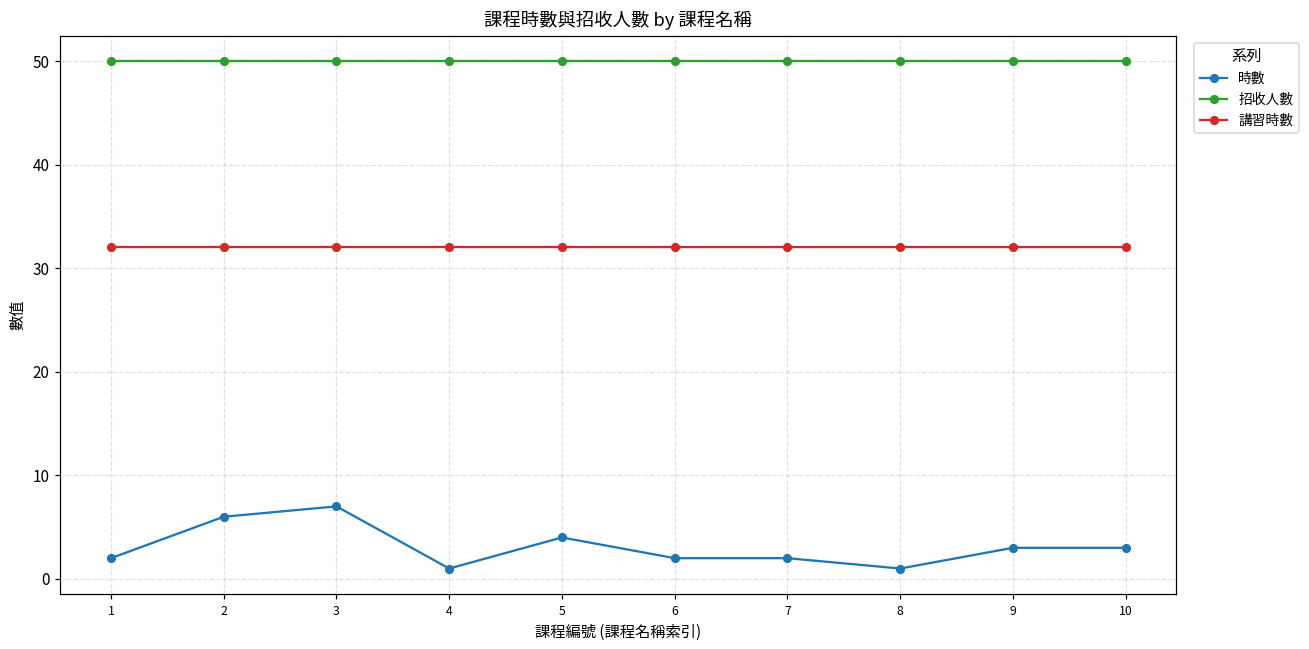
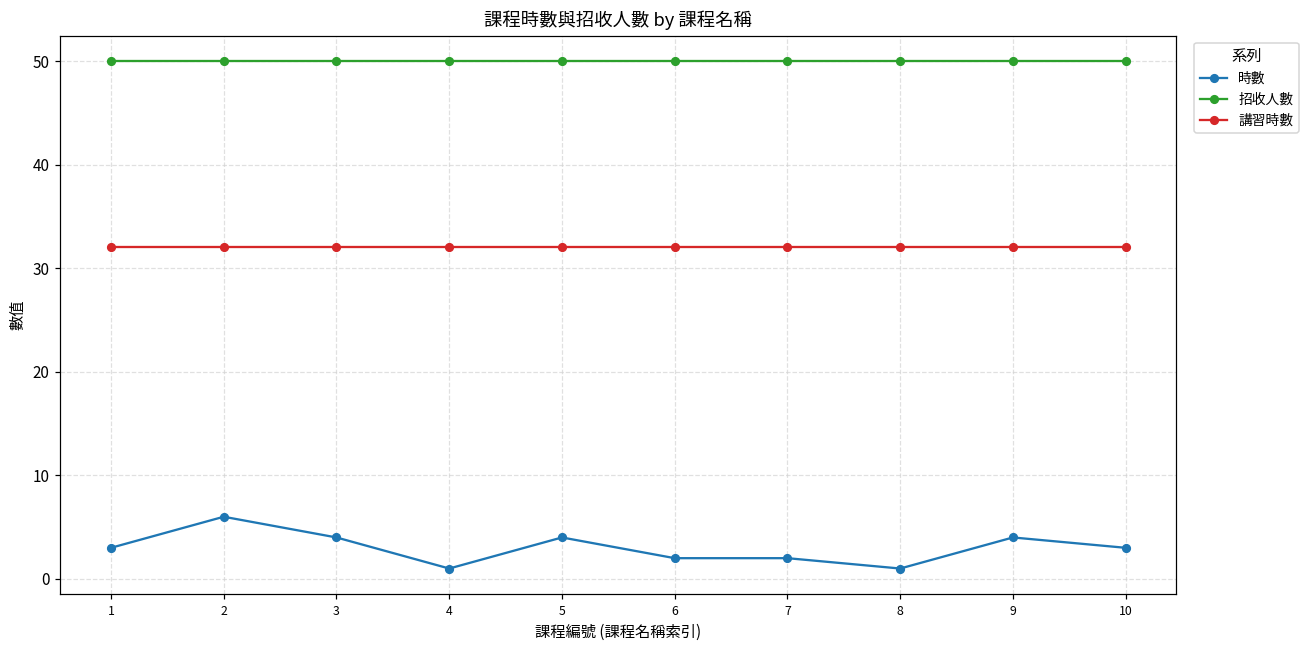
時數, 1: 2 -> 3
時數, 3: 7 -> 4
時數, 9: 3 -> 4
